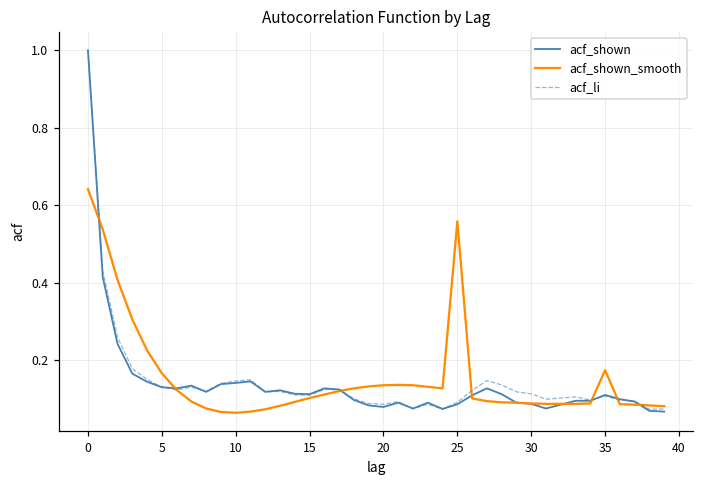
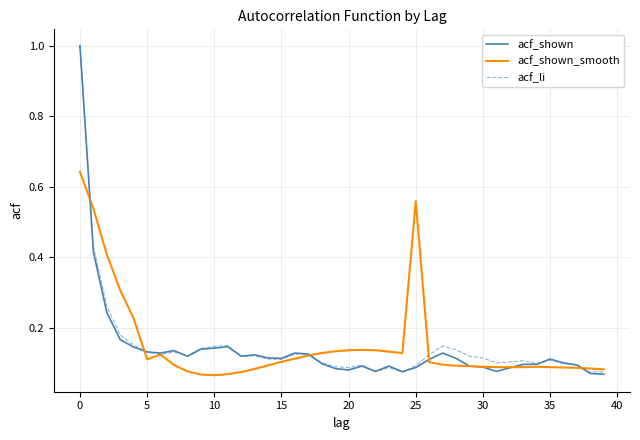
acf_shown_smooth, 5: 0.17 -> 0.11
acf_shown_smooth, 35: 0.18 -> 0.09
